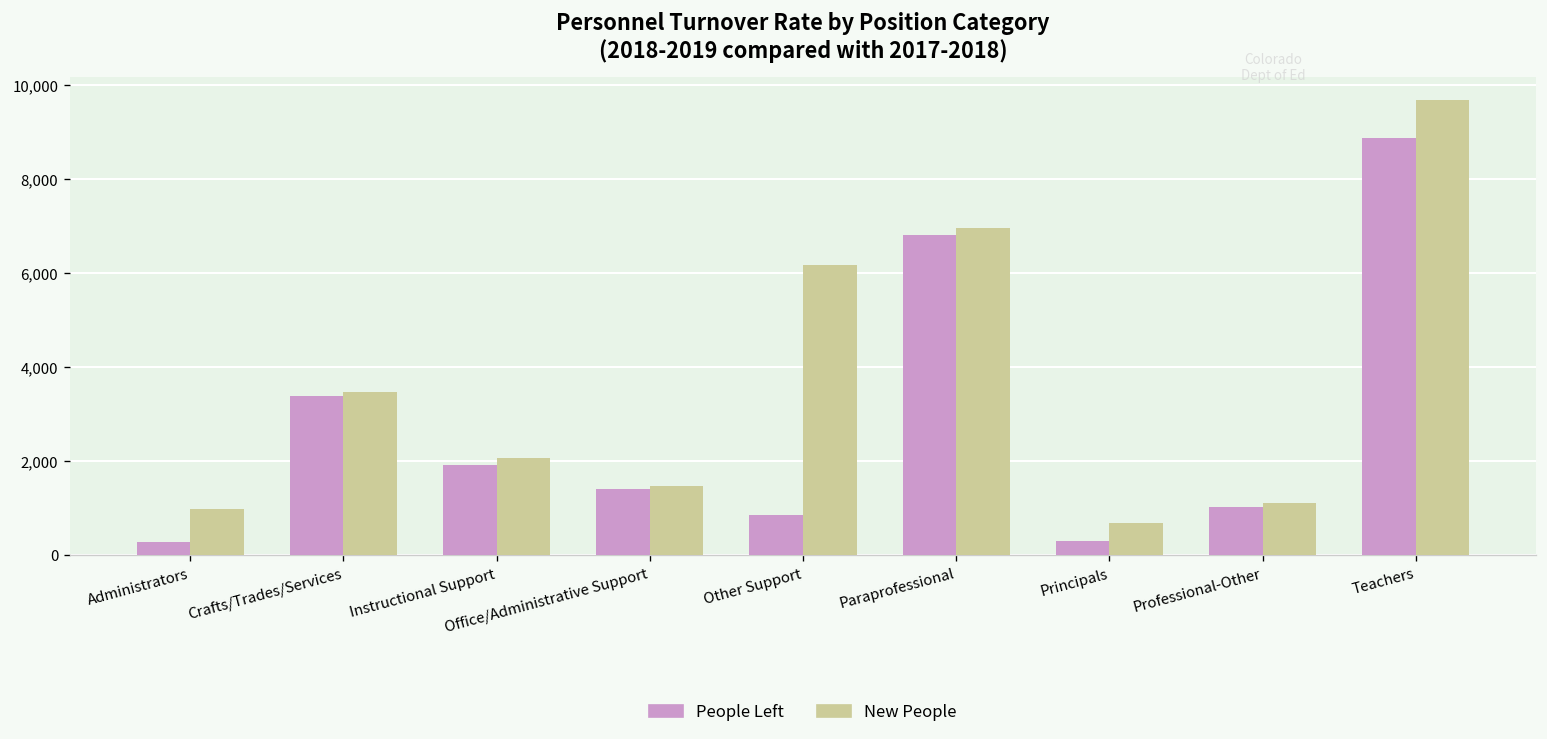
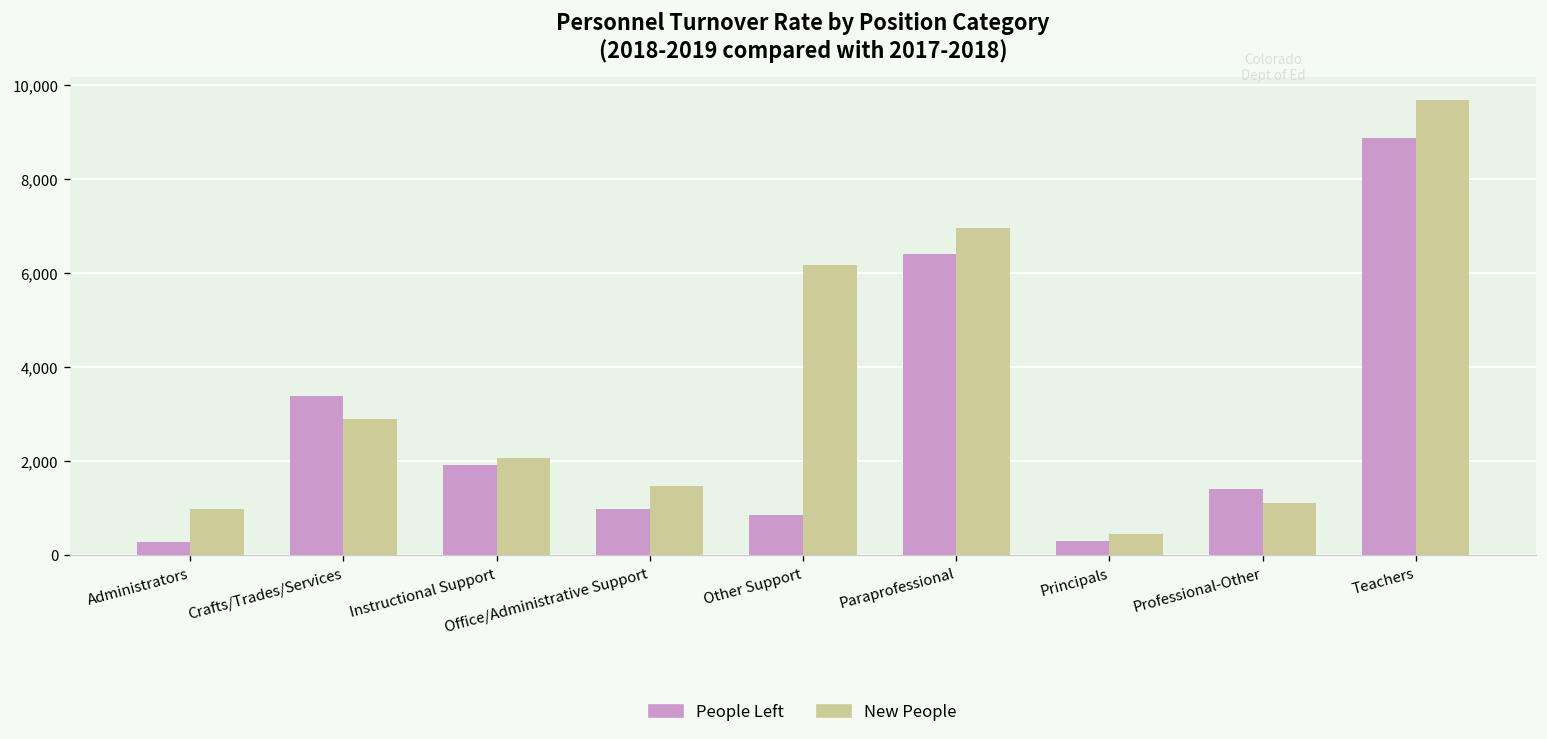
New People, Crafts/Trades/Services: 3,500 -> 2,900
People Left, Office/Administrative Support: 1,400 -> 1,000
People Left, Paraprofessional: 6,800 -> 6,400
New People, Principals: 700 -> 500
People Left, Professional-Other: 1,000 -> 1,400
